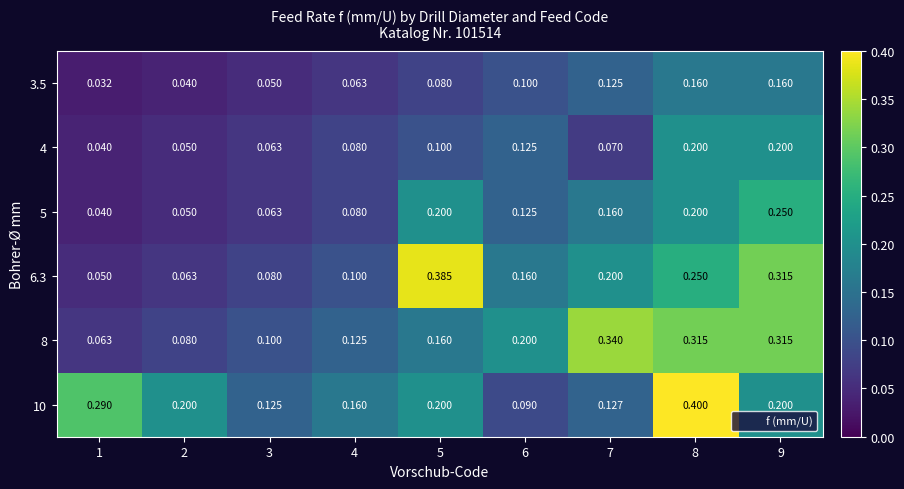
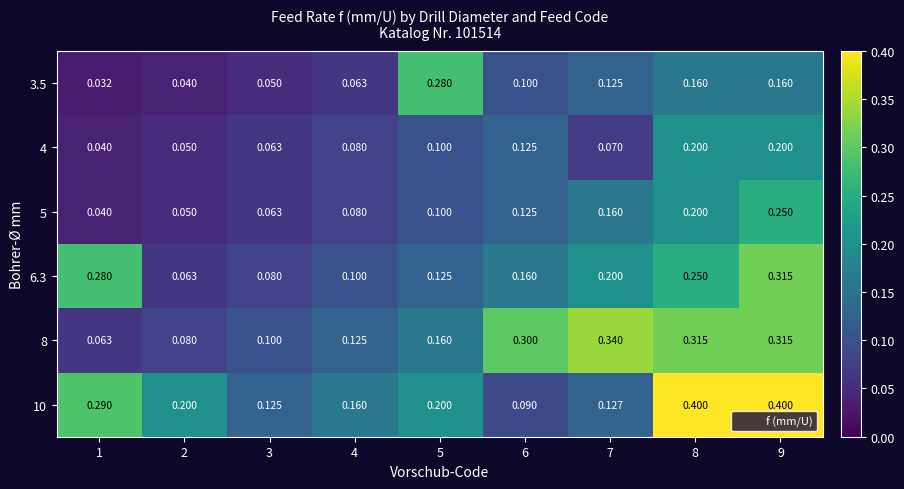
3.5, 5: 0.080 -> 0.280
5, 5: 0.200 -> 0.100
6.3, 1: 0.050 -> 0.280
6.3, 5: 0.385 -> 0.125
8, 6: 0.200 -> 0.300
10, 9: 0.200 -> 0.400
